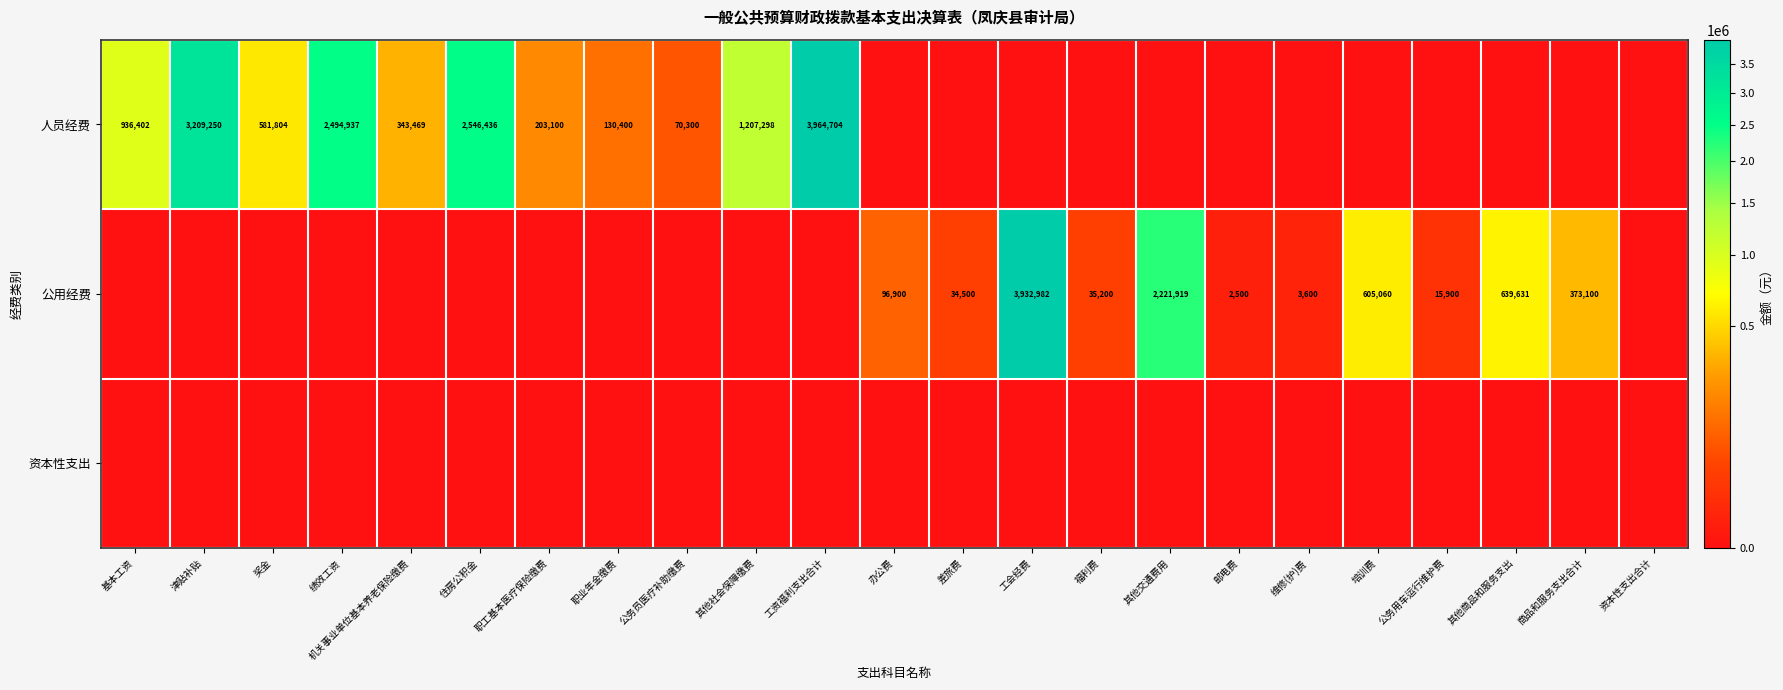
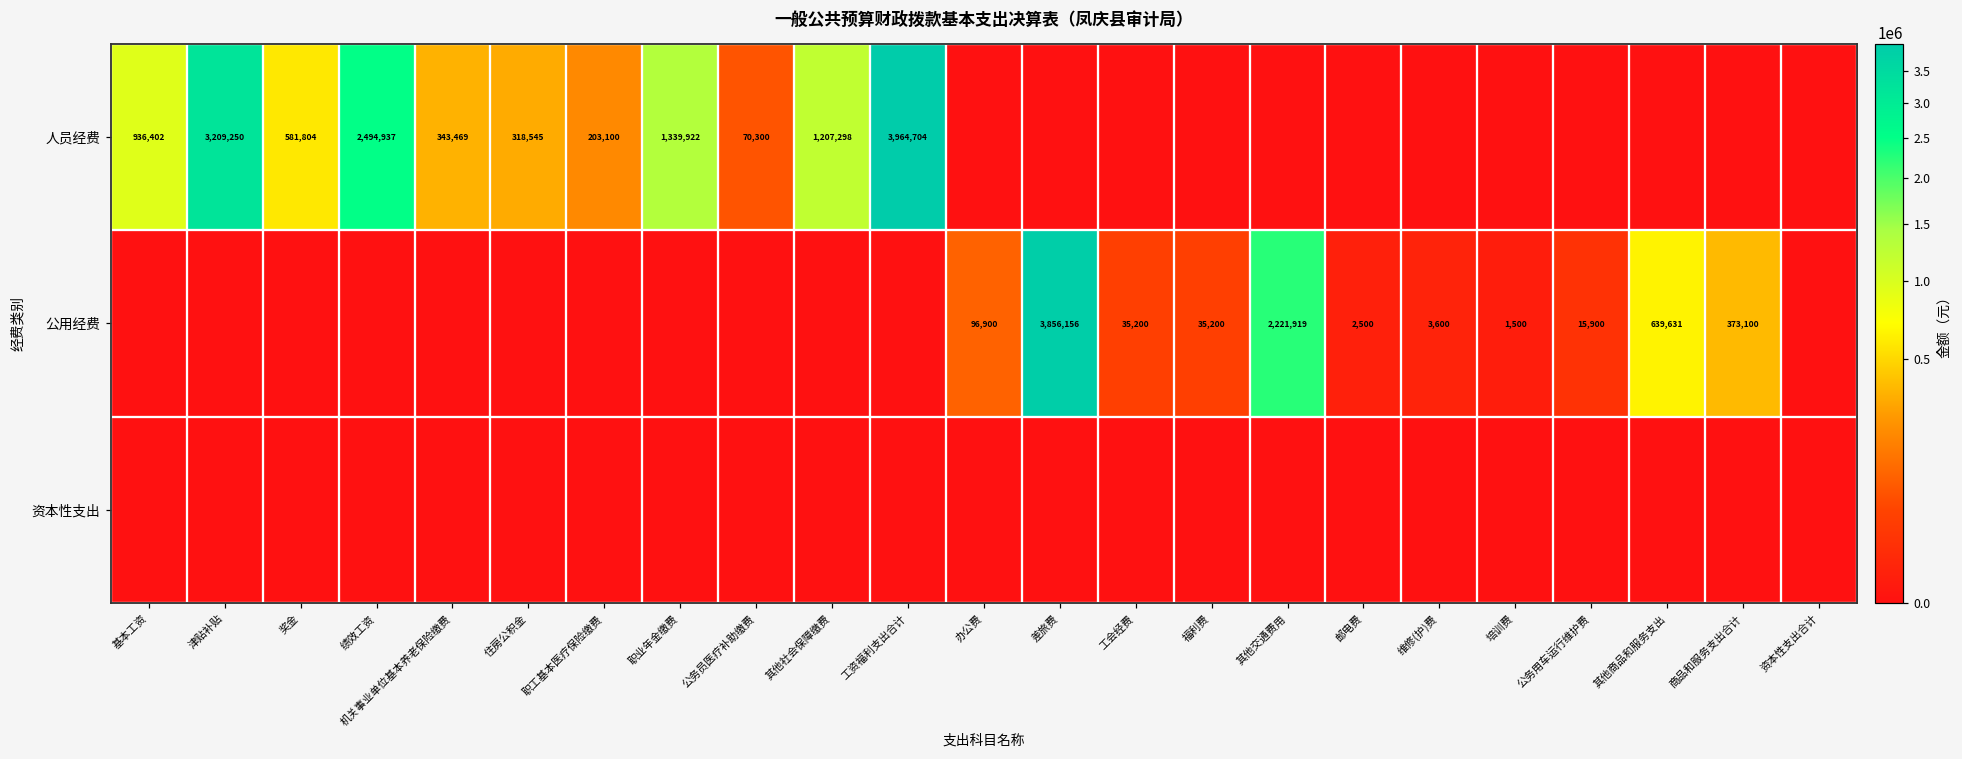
人员经费, 住房公积金: 2,546,436 -> 318,545
人员经费, 职业年金缴费: 130,400 -> 1,339,922
公用经费, 差旅费: 34,500 -> 3,856,156
公用经费, 工会经费: 3,932,982 -> 35,200
公用经费, 培训费: 605,060 -> 1,500
